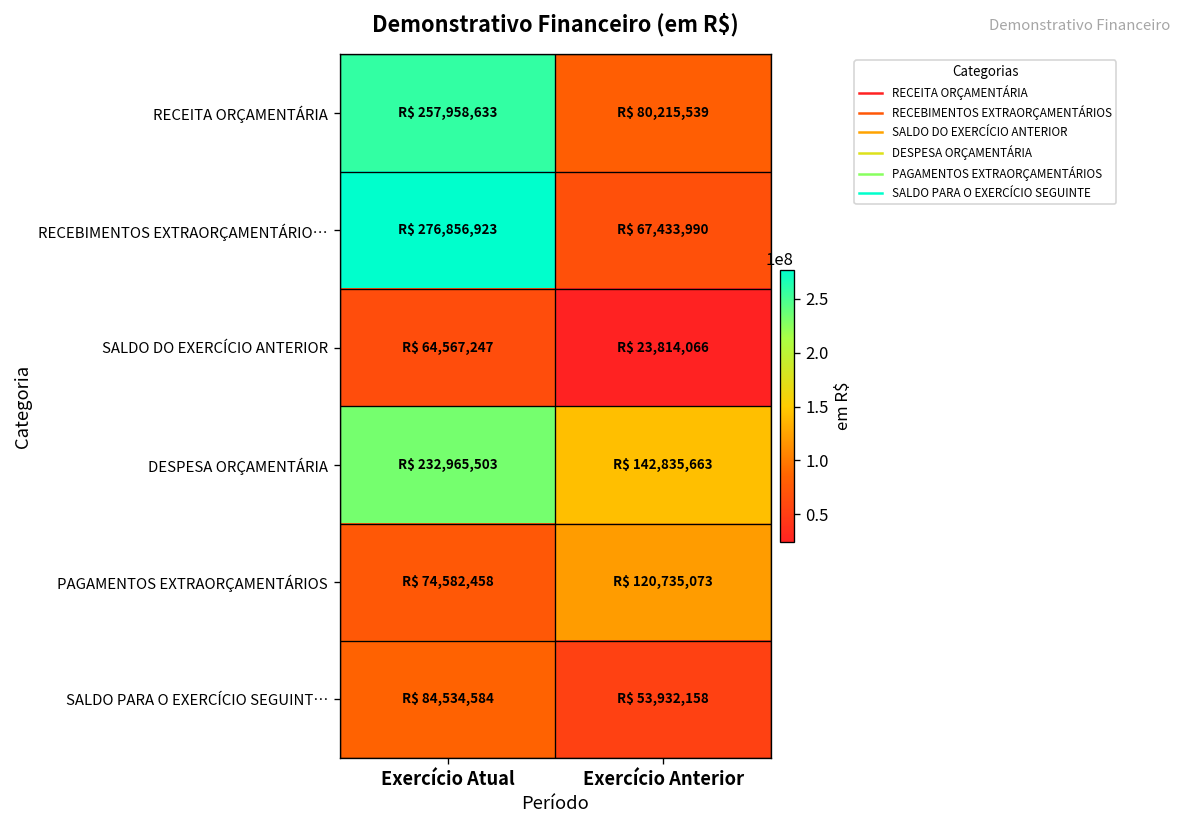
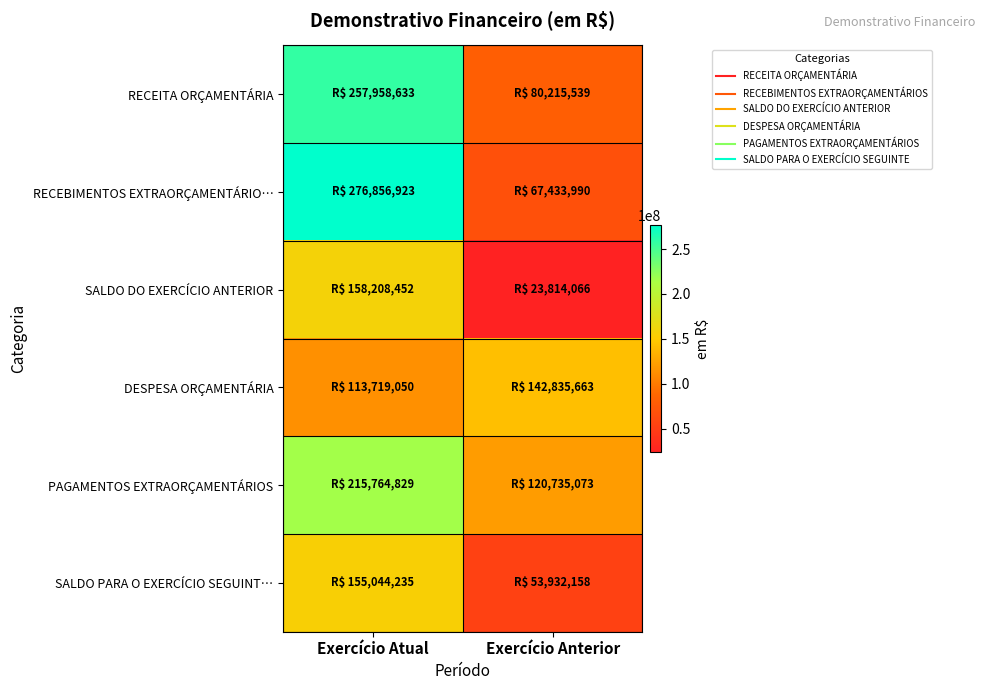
SALDO DO EXERCÍCIO ANTERIOR, Exercício Atual: 64,567,247 -> 158,208,452
DESPESA ORÇAMENTÁRIA, Exercício Atual: 232,965,503 -> 113,719,050
PAGAMENTOS EXTRAORÇAMENTÁRIOS, Exercício Atual: 74,582,458 -> 215,764,829
SALDO PARA O EXERCÍCIO SEGUINT…, Exercício Atual: 84,534,584 -> 155,044,235
